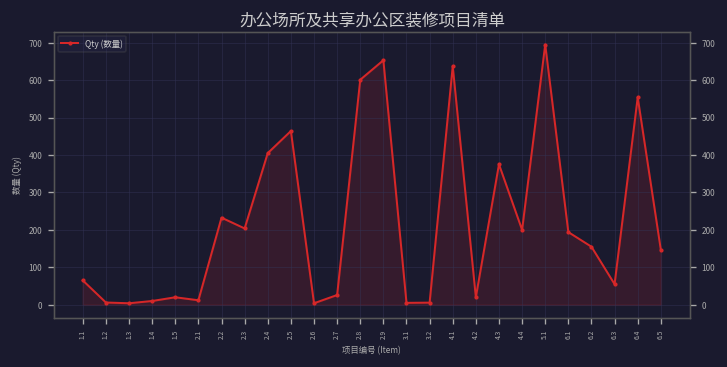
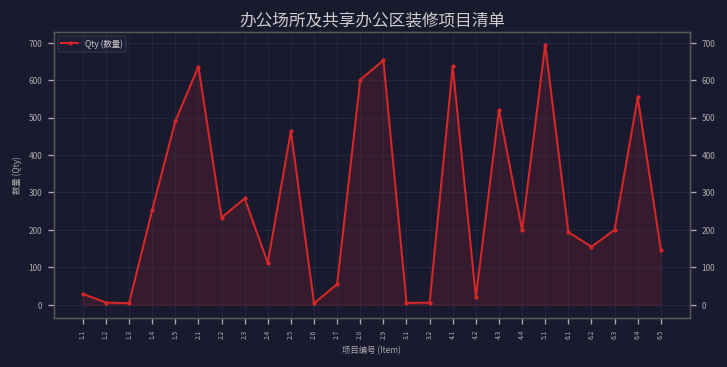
1.1: 70 -> 30
1.4: 10 -> 250
1.5: 20 -> 490
2.1: 10 -> 640
2.3: 200 -> 280
2.4: 410 -> 110
2.7: 30 -> 60
4.3: 380 -> 520
6.3: 60 -> 200
